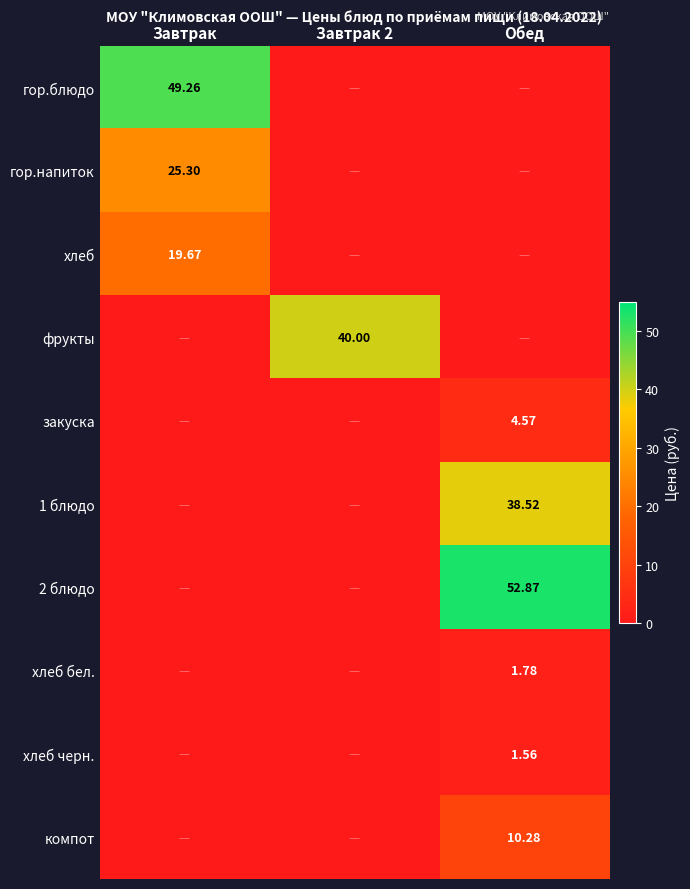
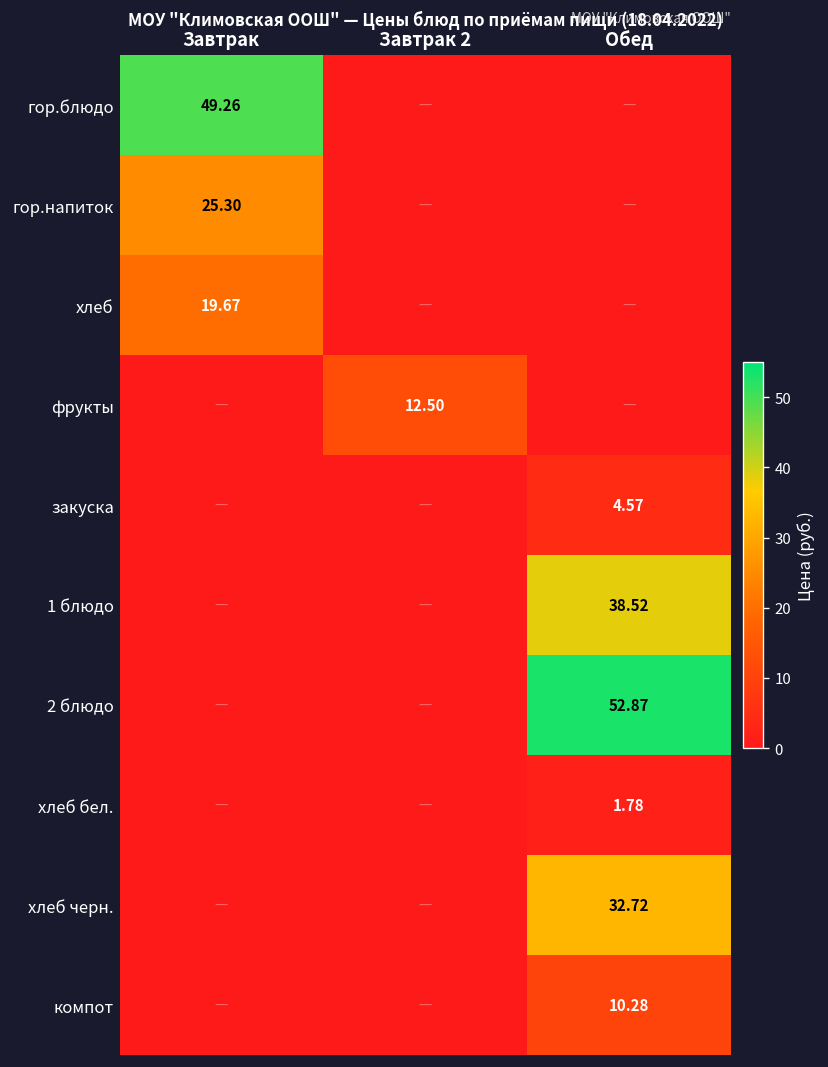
фрукты, Завтрак 2: 40.00 -> 12.50
хлеб черн., Обед: 1.56 -> 32.72
